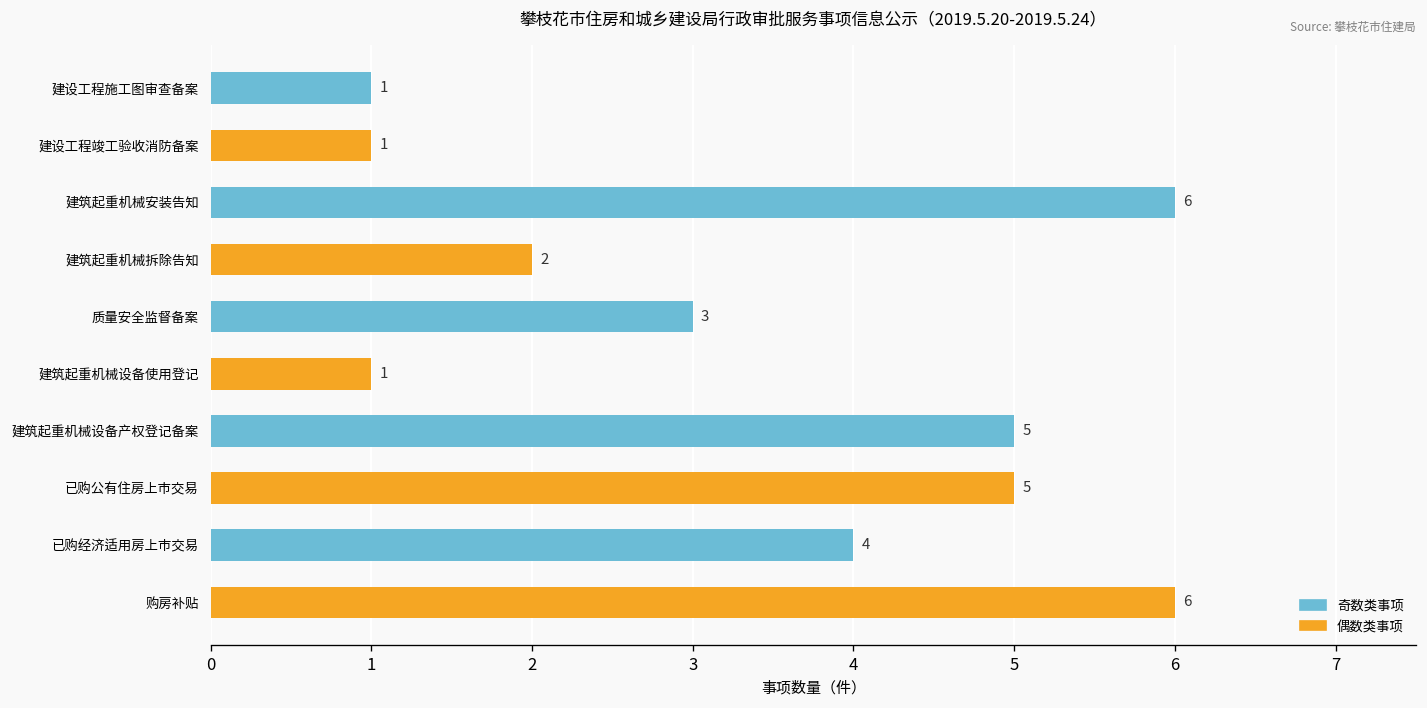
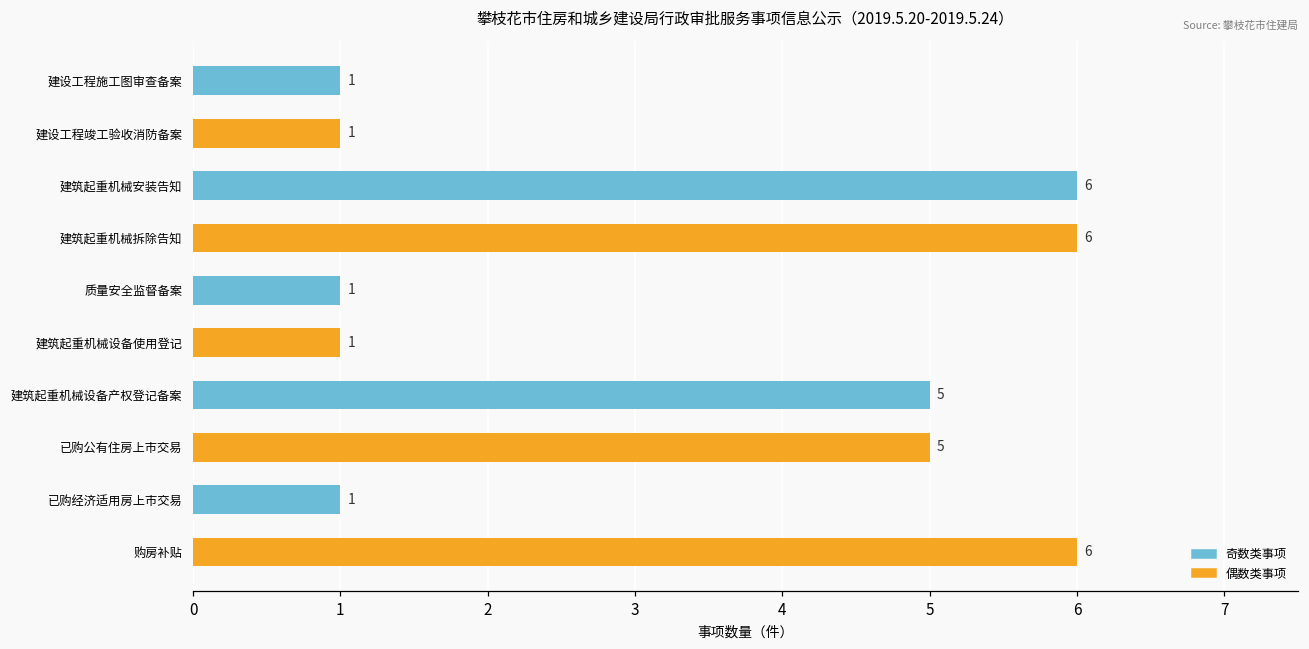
建筑起重机械拆除告知: 2 -> 6
质量安全监督备案: 3 -> 1
已购经济适用房上市交易: 4 -> 1
